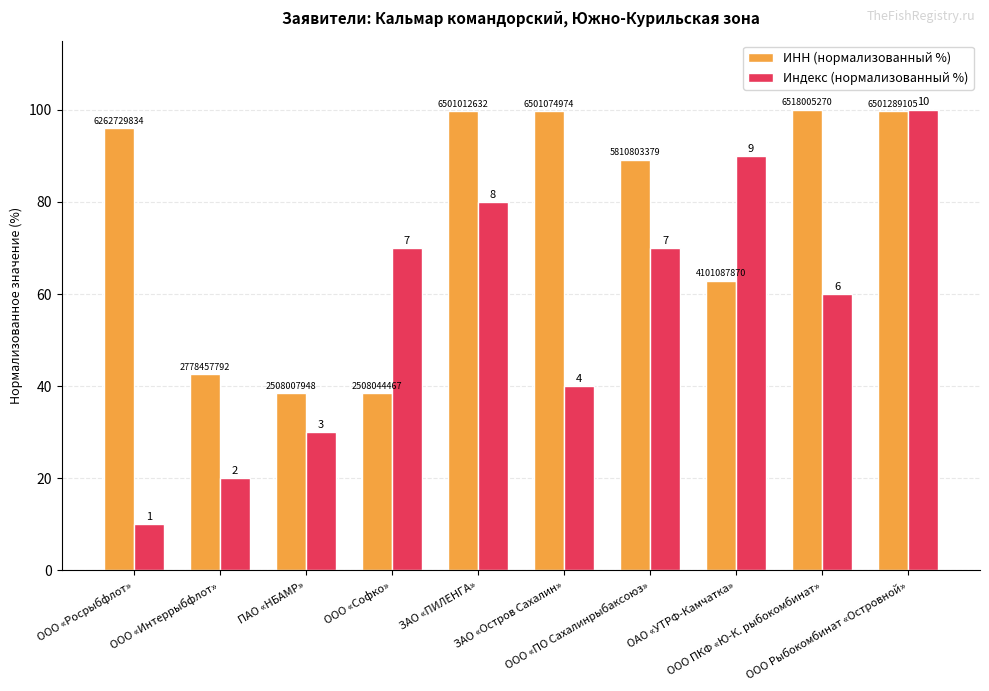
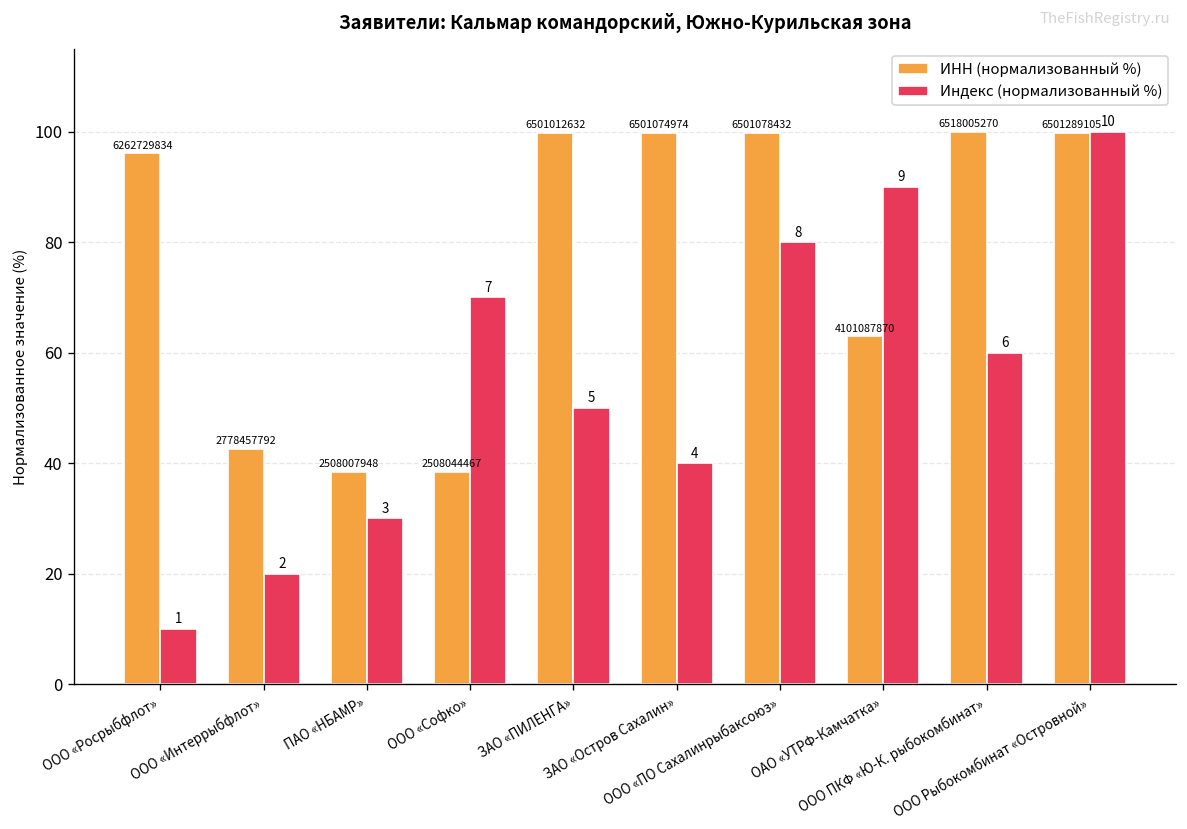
Индекс (нормализованный %), ЗАО «ПИЛЕНГА»: 8 -> 5
ИНН (нормализованный %), ООО «ПО Сахалинрыбаксоюз»: 5810803379 -> 6501078432
Индекс (нормализованный %), ООО «ПО Сахалинрыбаксоюз»: 7 -> 8
